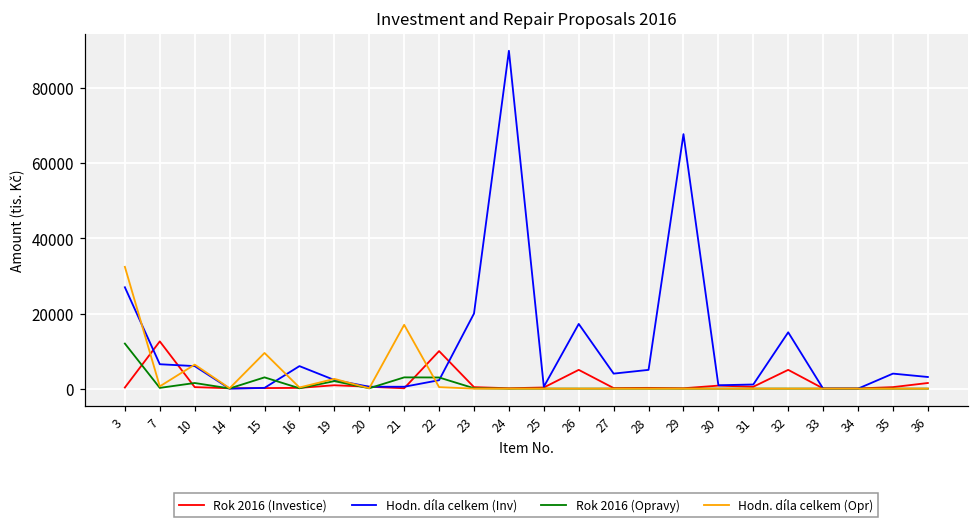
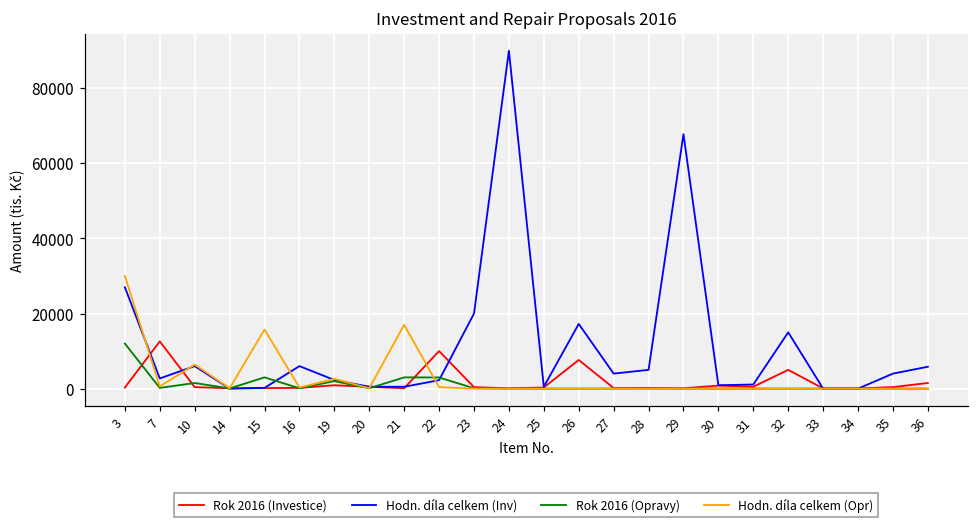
Hodn. díla celkem (Opr), 3: 32000 -> 30000
Hodn. díla celkem (Inv), 7: 7000 -> 3000
Hodn. díla celkem (Opr), 15: 10000 -> 16000
Rok 2016 (Investice), 26: 5000 -> 8000
Hodn. díla celkem (Inv), 36: 3000 -> 6000
